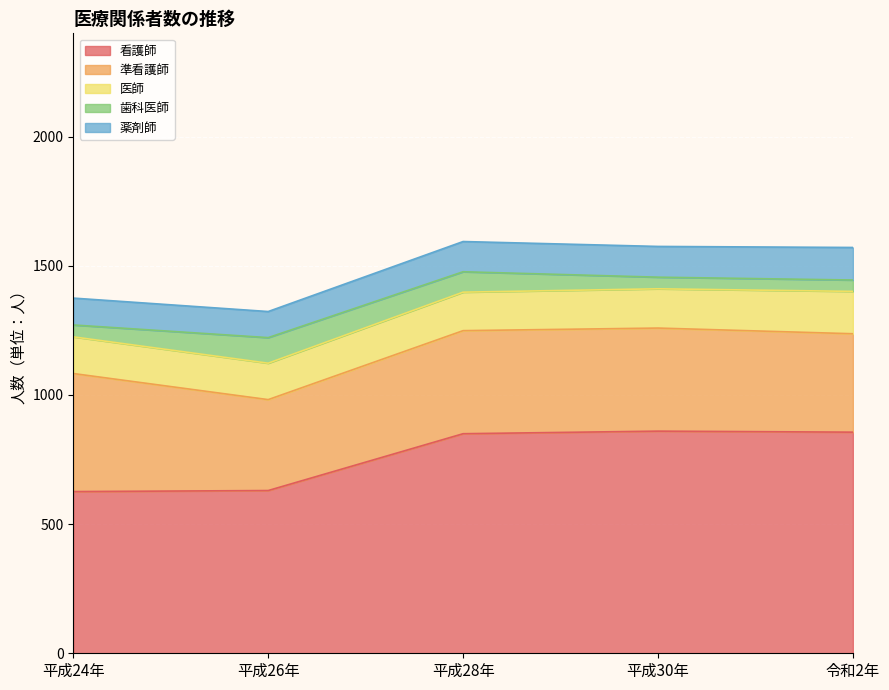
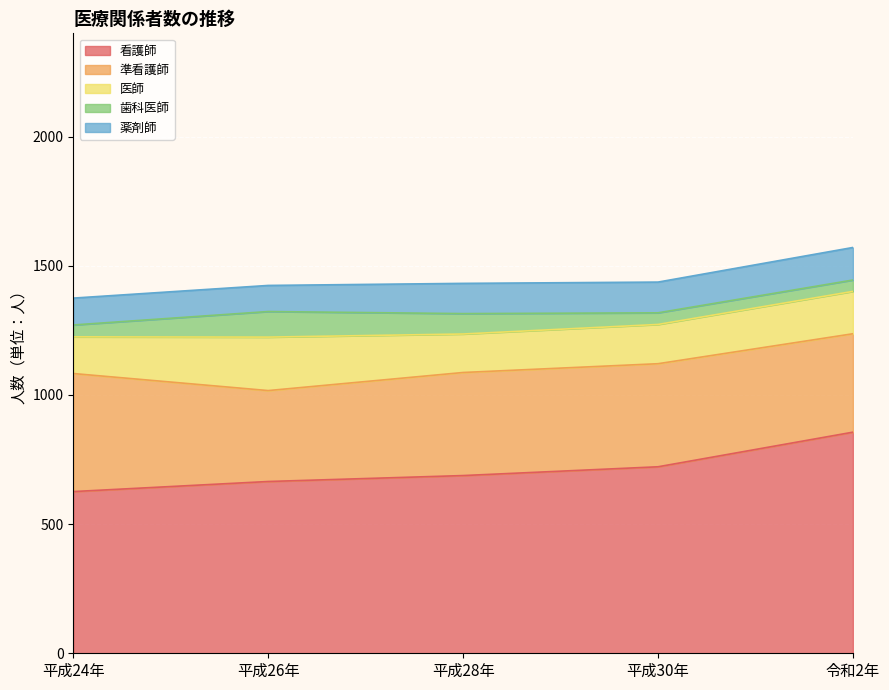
看護師, 平成26年: 630 -> 670
医師, 平成26年: 140 -> 210
看護師, 平成28年: 850 -> 690
看護師, 平成30年: 860 -> 720
